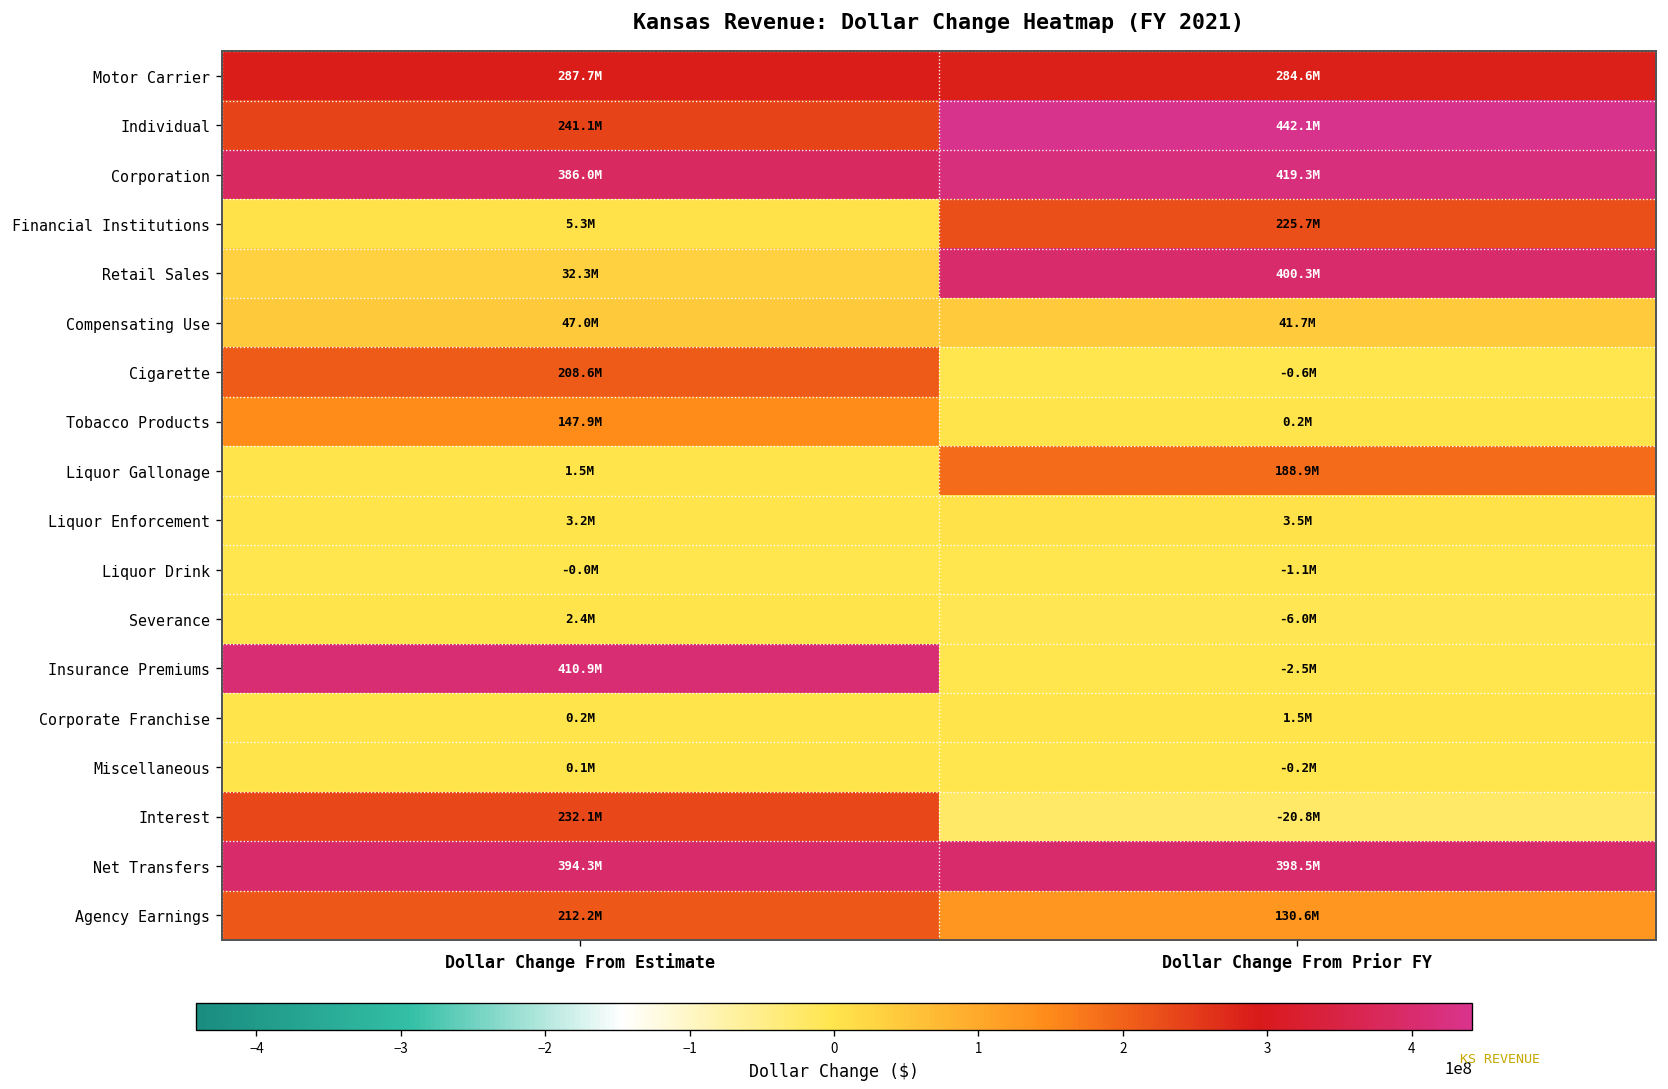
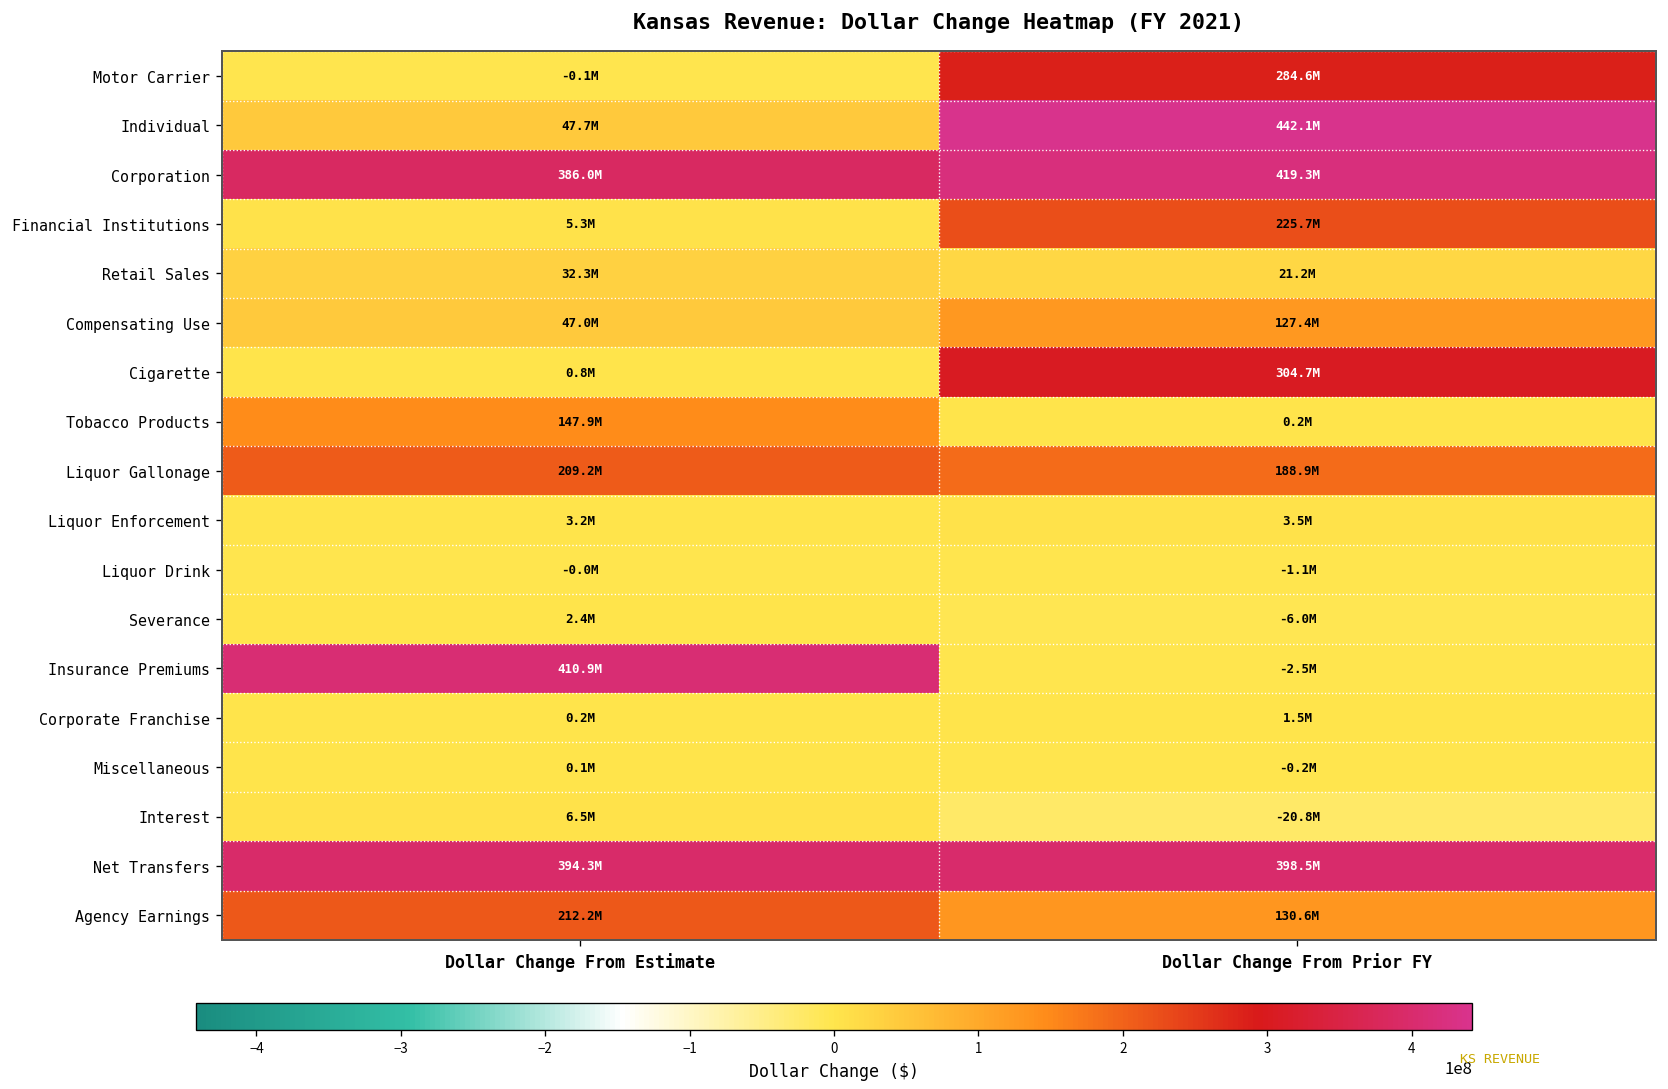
Motor Carrier, Dollar Change From Estimate: 287.7M -> -0.1M
Individual, Dollar Change From Estimate: 241.1M -> 47.7M
Retail Sales, Dollar Change From Prior FY: 400.3M -> 21.2M
Compensating Use, Dollar Change From Prior FY: 41.7M -> 127.4M
Cigarette, Dollar Change From Estimate: 208.6M -> 0.8M
Cigarette, Dollar Change From Prior FY: -0.6M -> 304.7M
Liquor Gallonage, Dollar Change From Estimate: 1.5M -> 209.2M
Interest, Dollar Change From Estimate: 232.1M -> 6.5M
